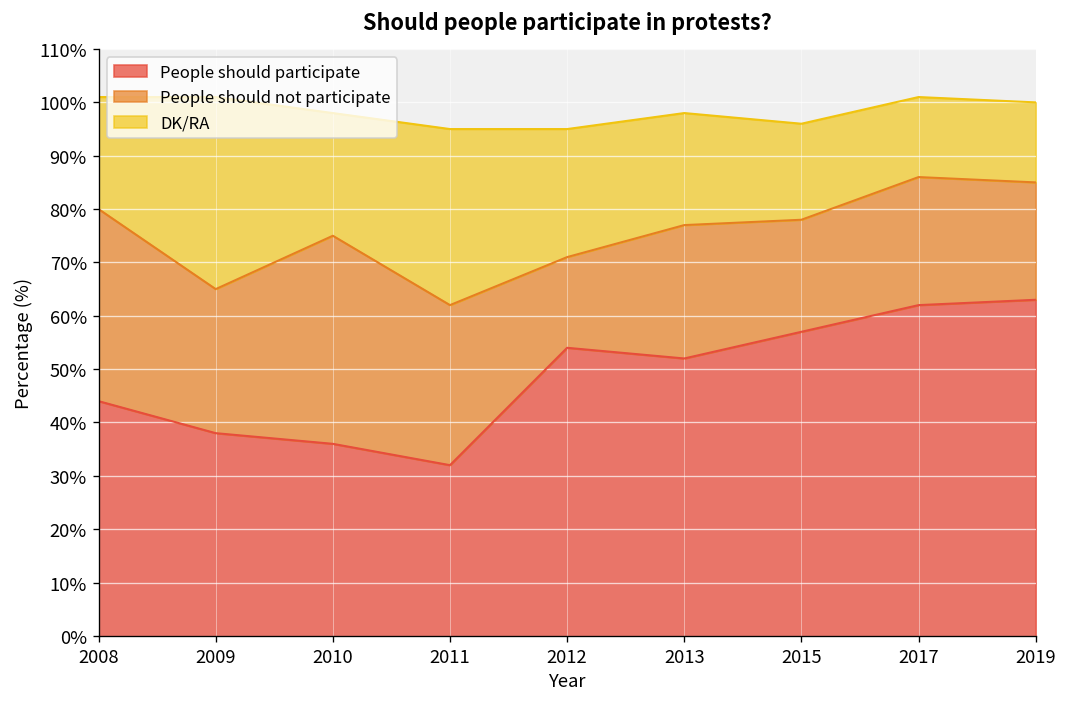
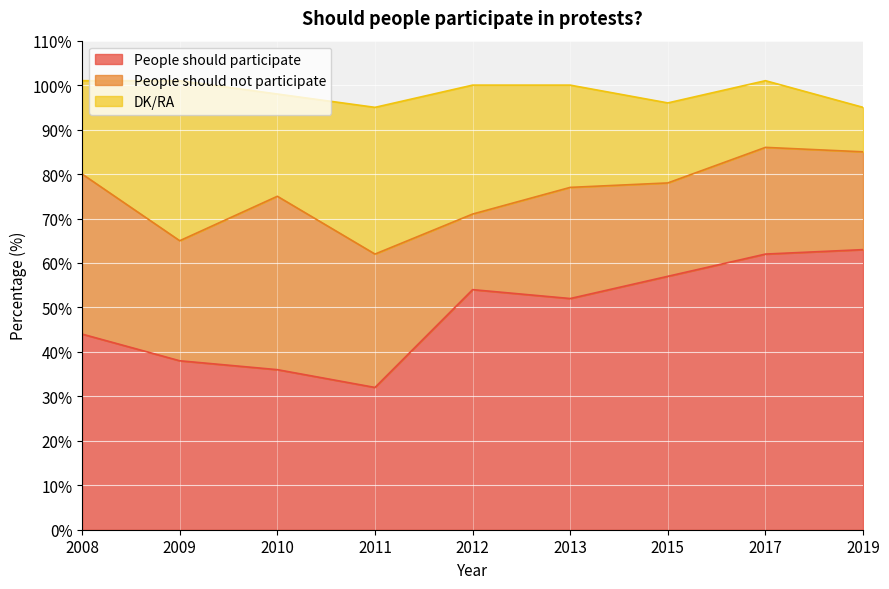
DK/RA, 2012: 24% -> 29%
DK/RA, 2013: 21% -> 23%
DK/RA, 2019: 15% -> 10%
